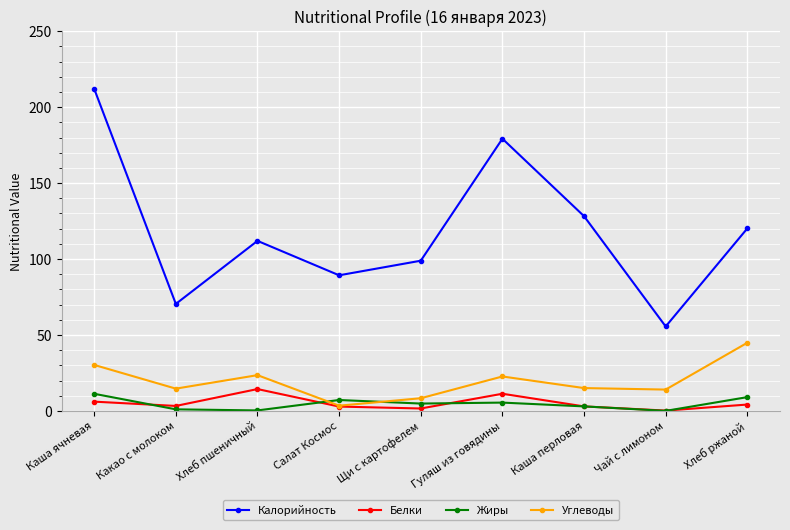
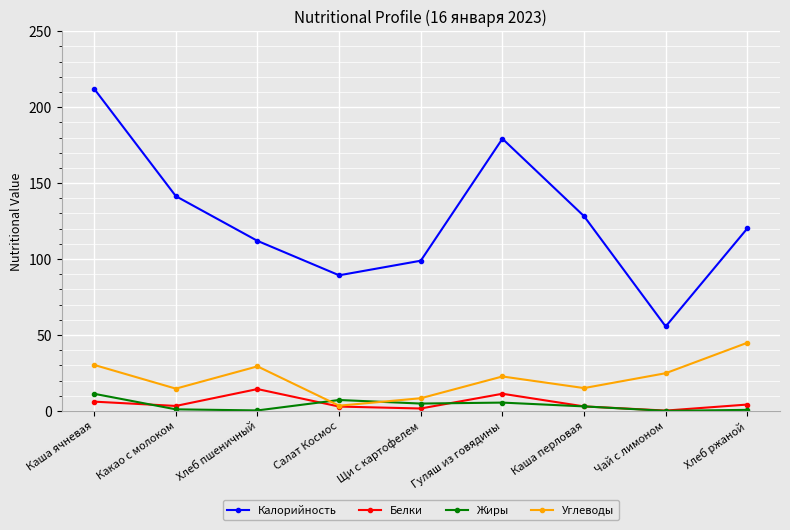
Калорийность, Какао с молоком: 70 -> 141
Углеводы, Хлеб пшеничный: 24 -> 29
Углеводы, Чай с лимоном: 14 -> 25
Жиры, Хлеб ржаной: 9 -> 1
